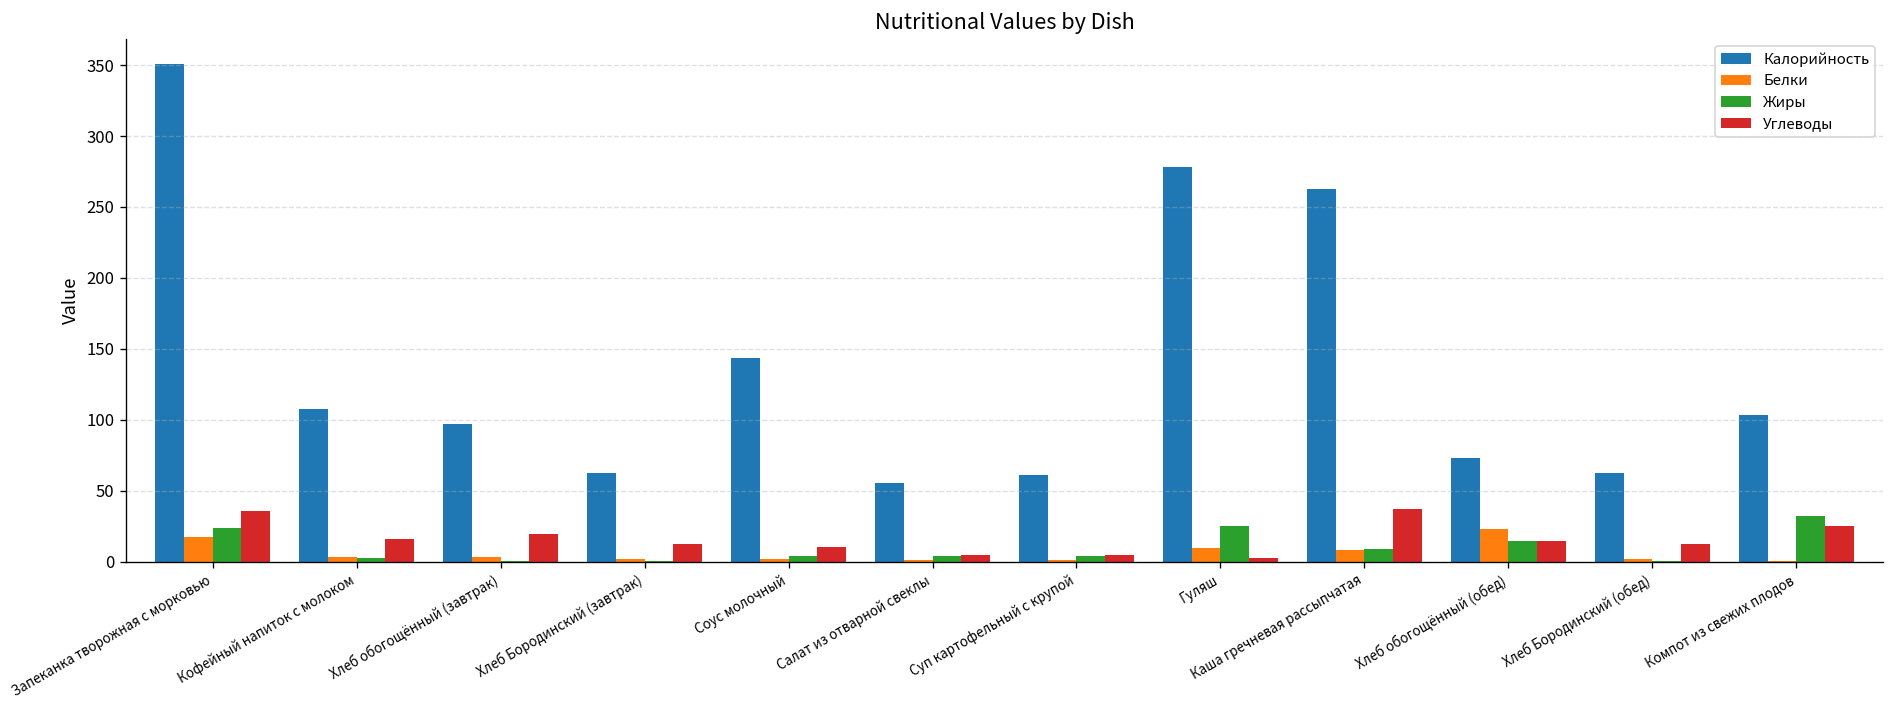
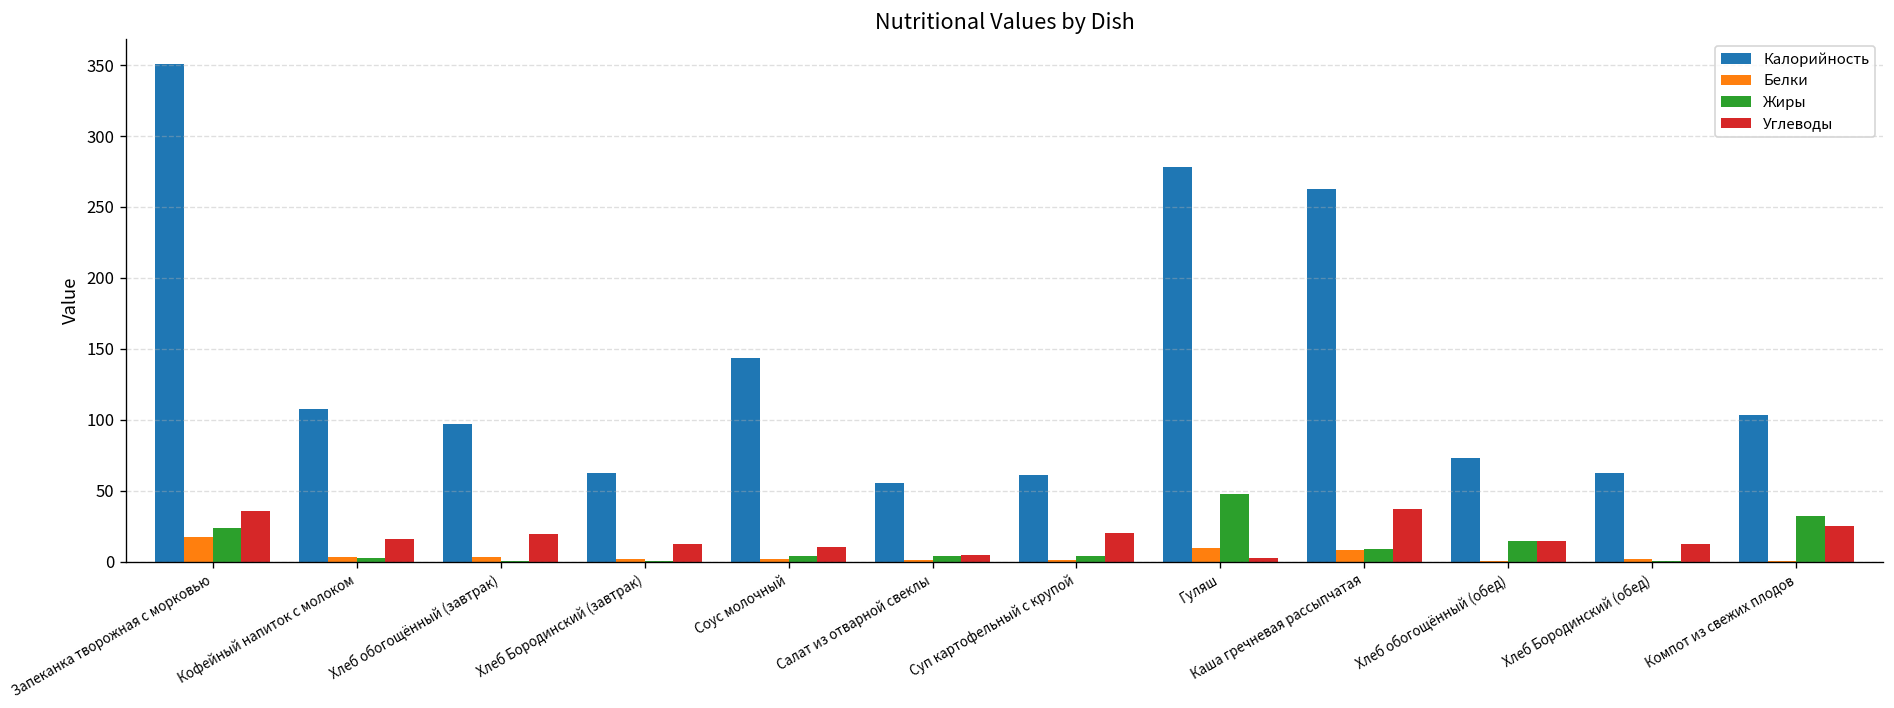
Углеводы, Суп картофельный с крупой: 5 -> 20
Жиры, Гуляш: 25 -> 47
Белки, Хлеб обогощённый (обед): 23 -> 1
